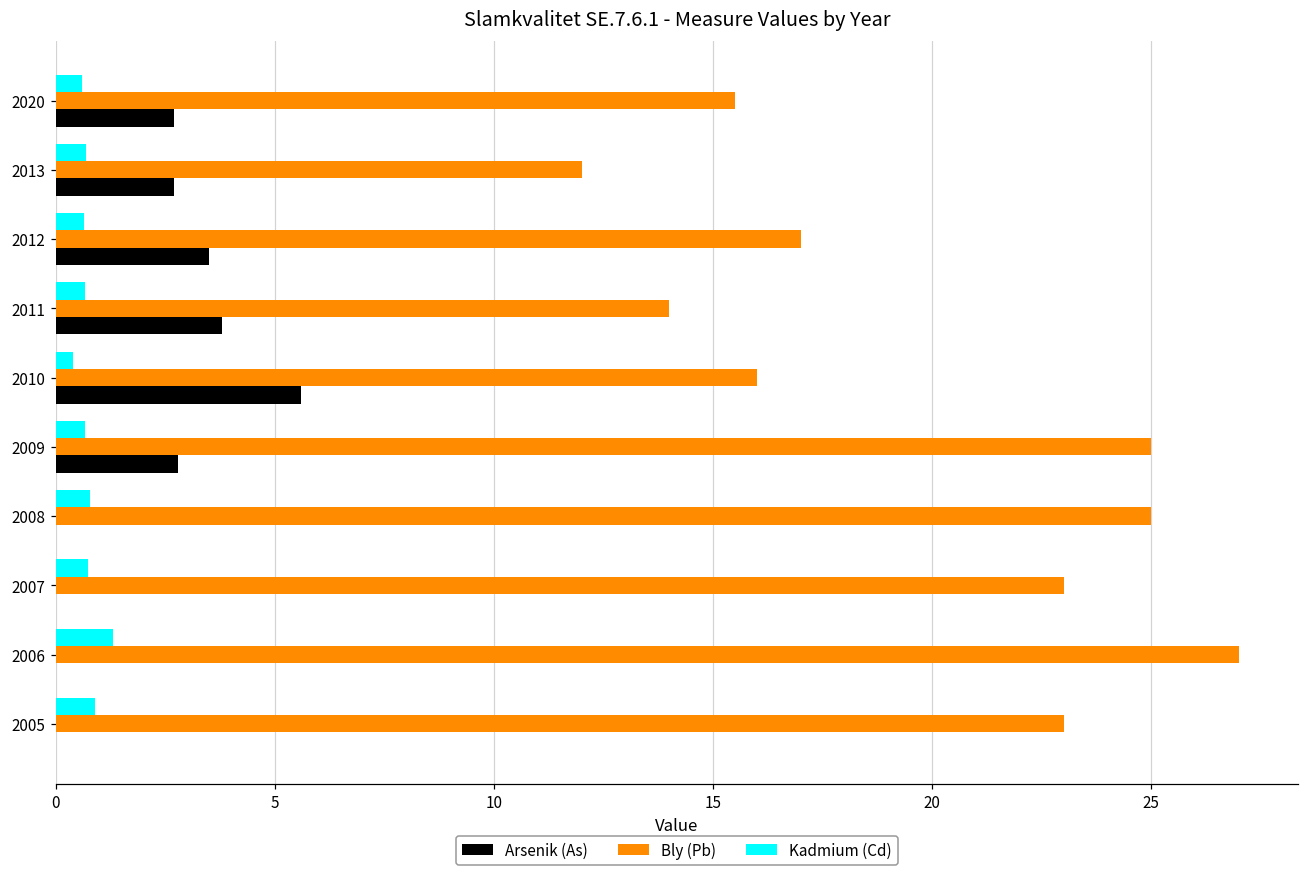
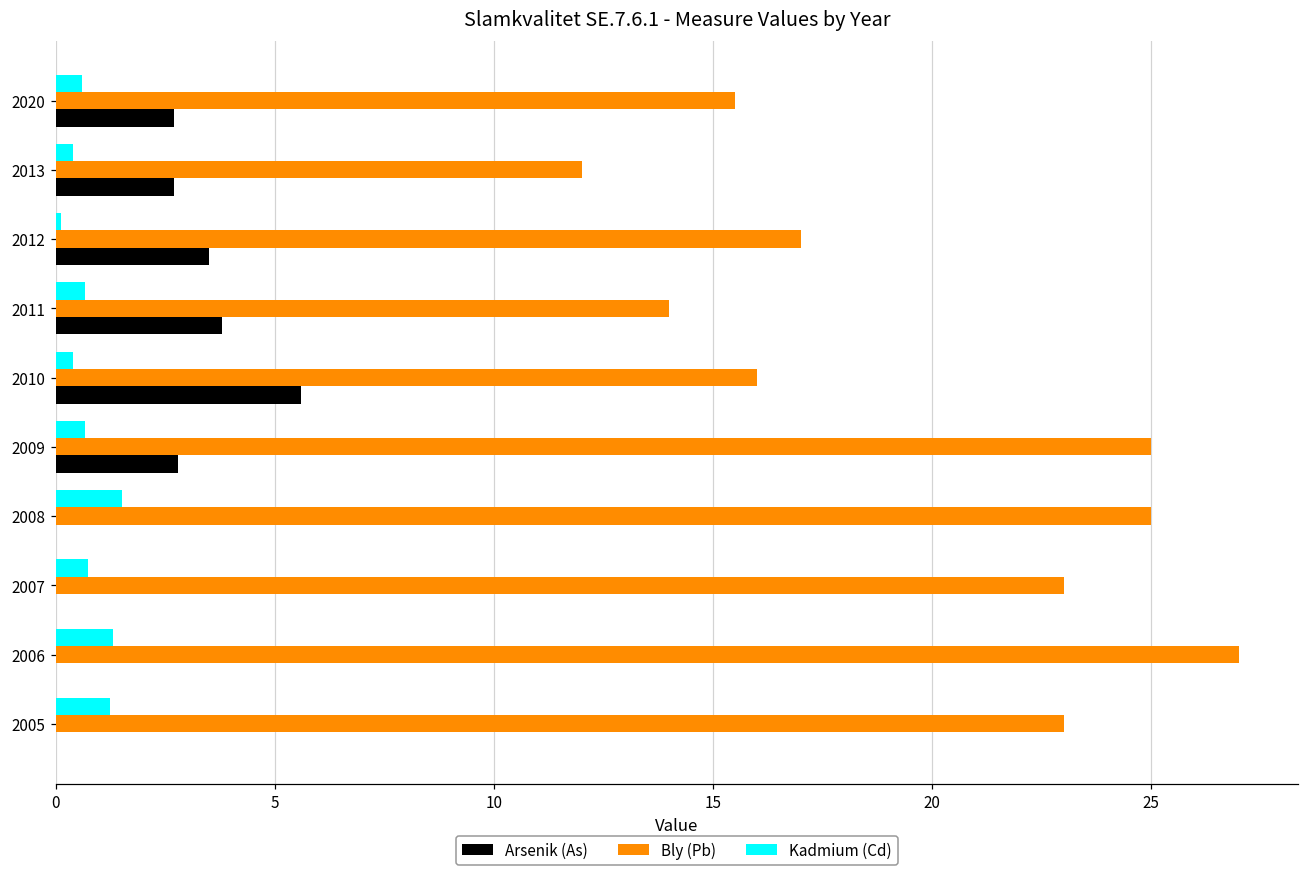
Kadmium (Cd), 2013: 0.7 -> 0.4
Kadmium (Cd), 2012: 0.7 -> 0.1
Kadmium (Cd), 2008: 0.8 -> 1.5
Kadmium (Cd), 2005: 0.9 -> 1.2
